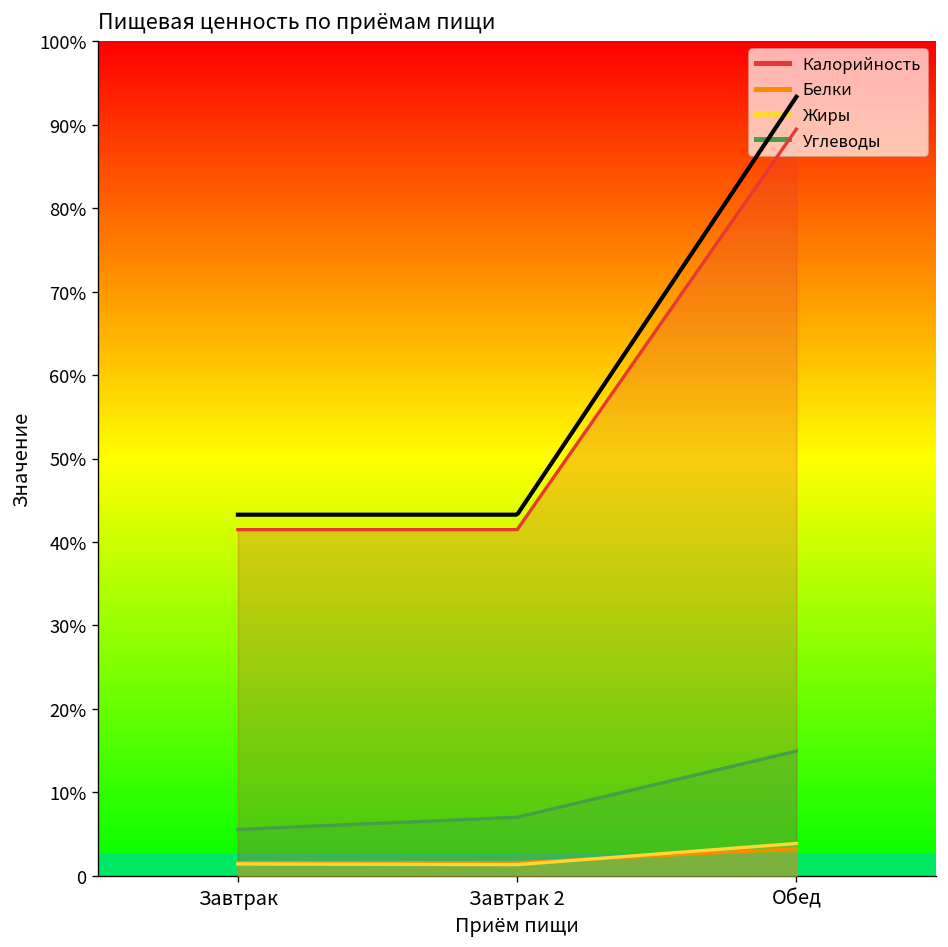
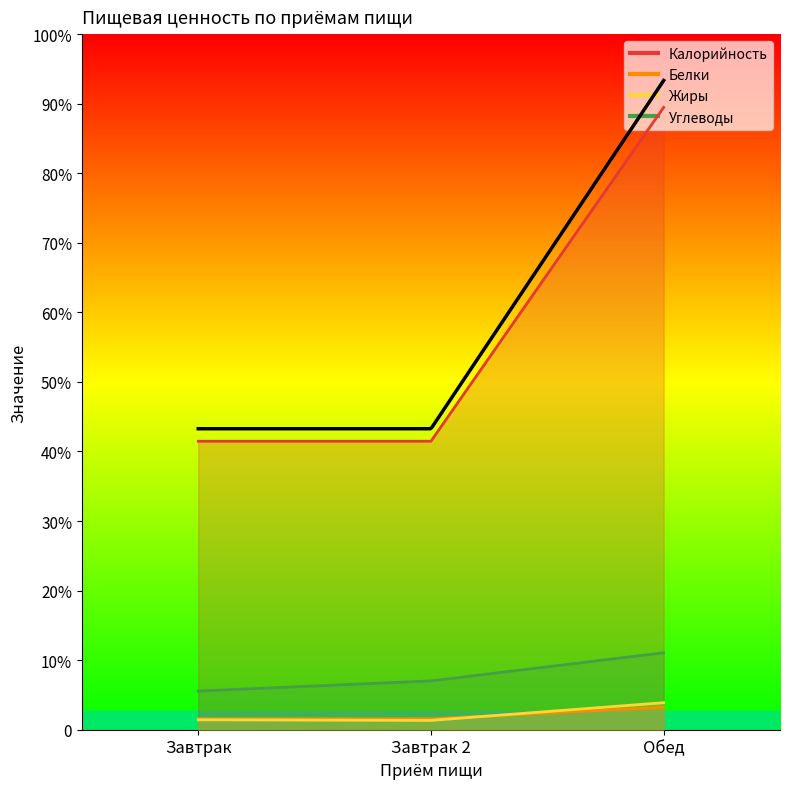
Углеводы, Обед: 15% -> 11%
